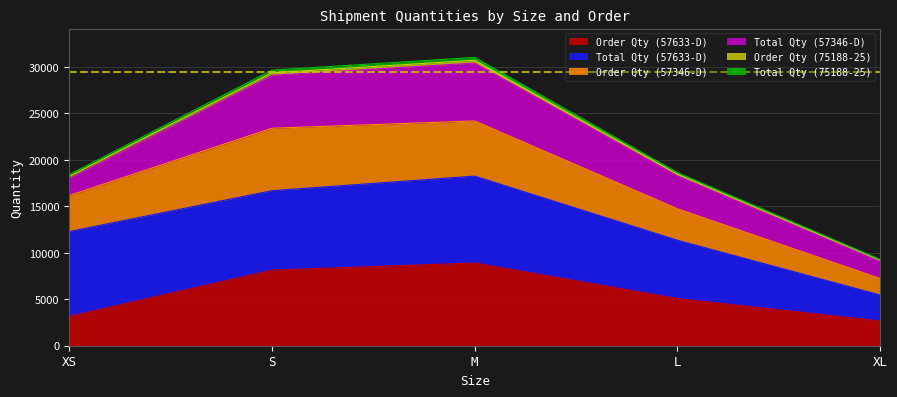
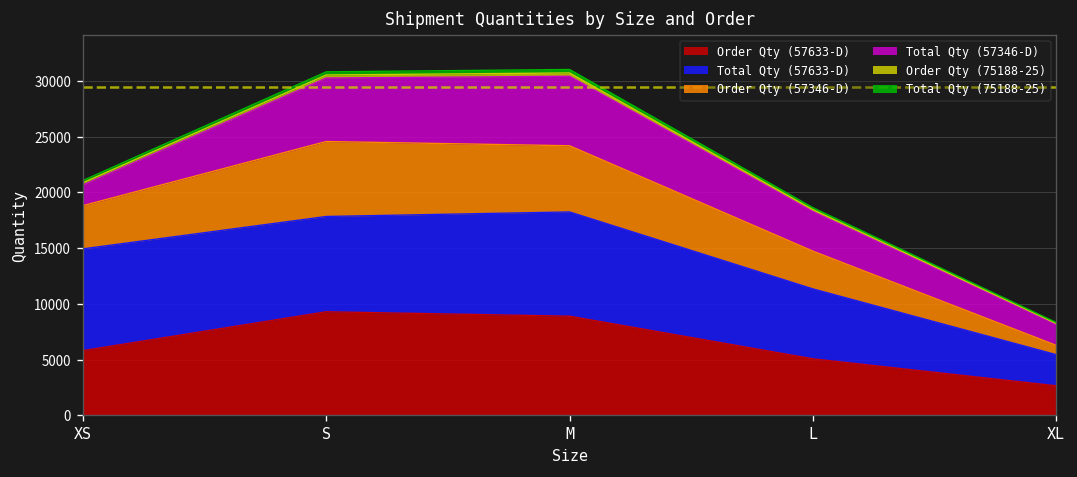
Order Qty (57633-D), XS: 3000 -> 6000
Order Qty (57633-D), S: 8000 -> 9000
Order Qty (57346-D), XL: 2000 -> 1000
